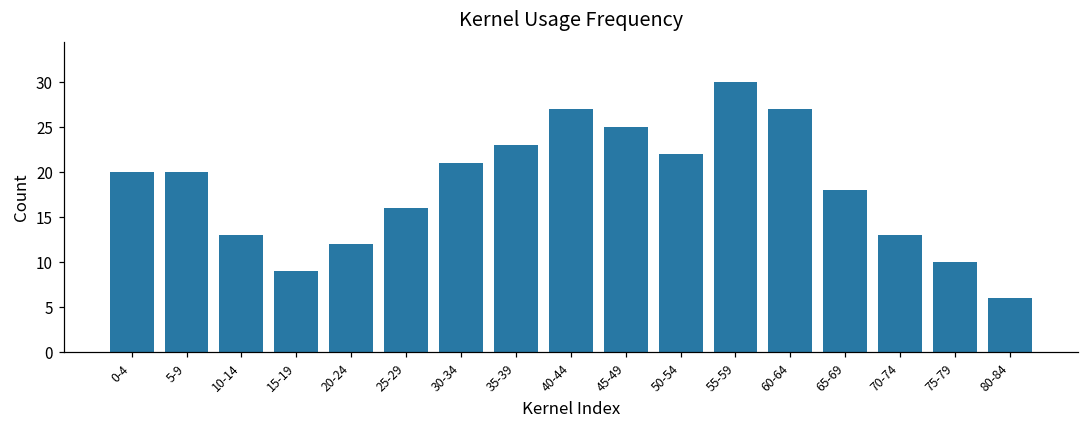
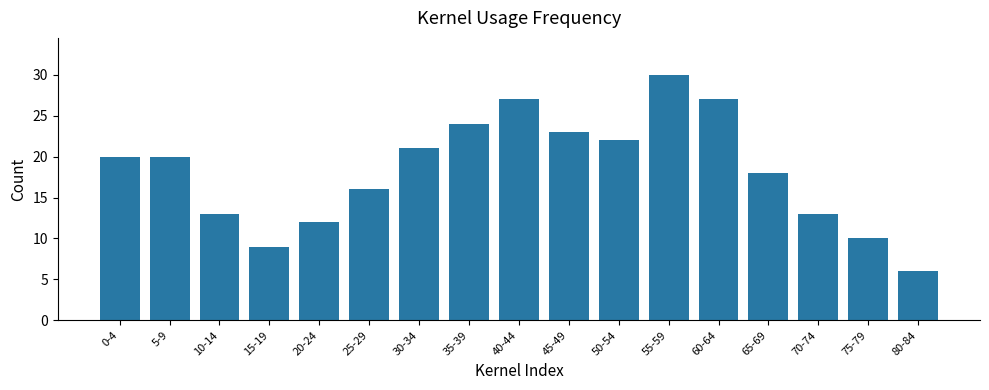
35-39: 23 -> 24
45-49: 25 -> 23
